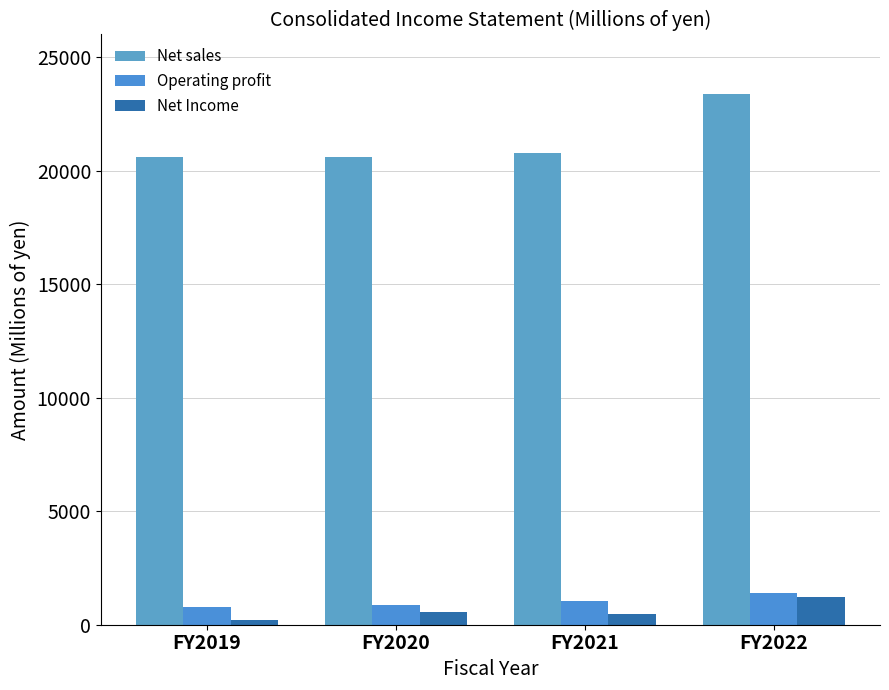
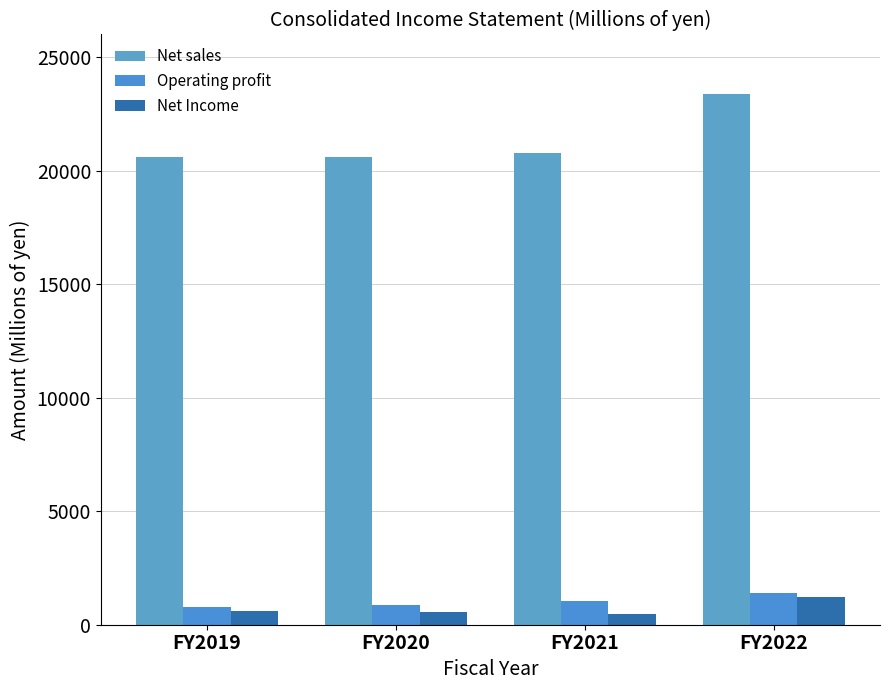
Net Income, FY2019: 200 -> 600
